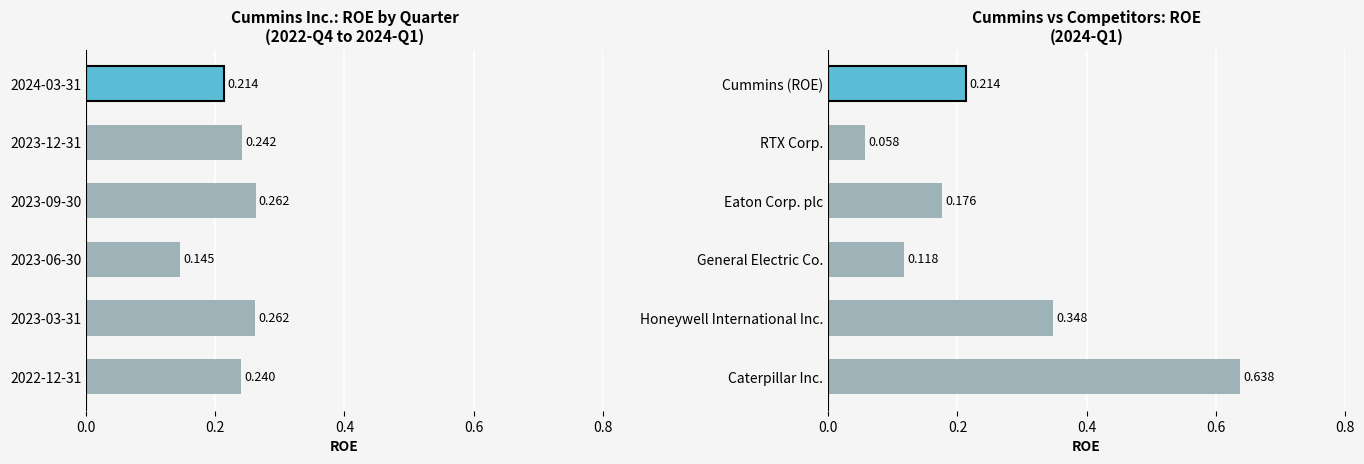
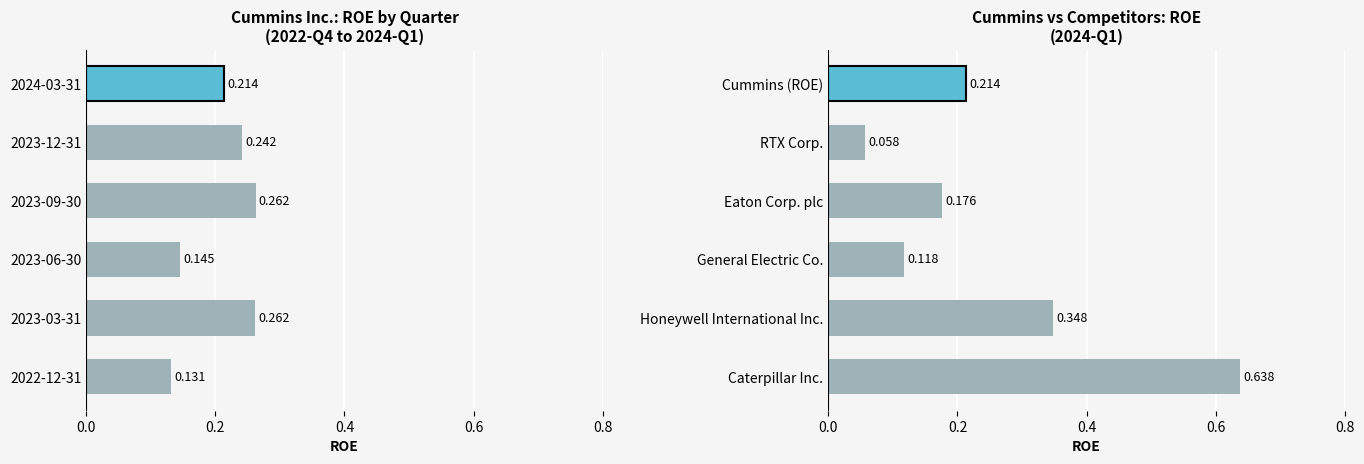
Cummins Inc.: ROE by Quarter (2022-Q4 to 2024-Q1), 2022-12-31: 0.240 -> 0.131
